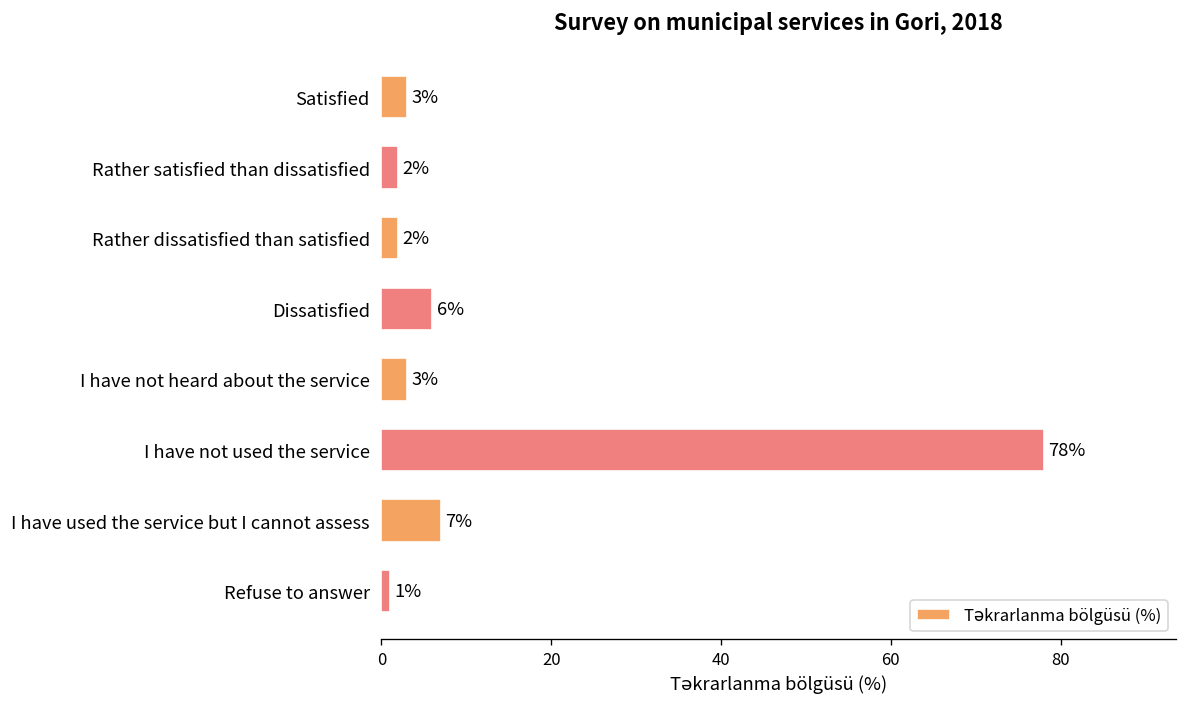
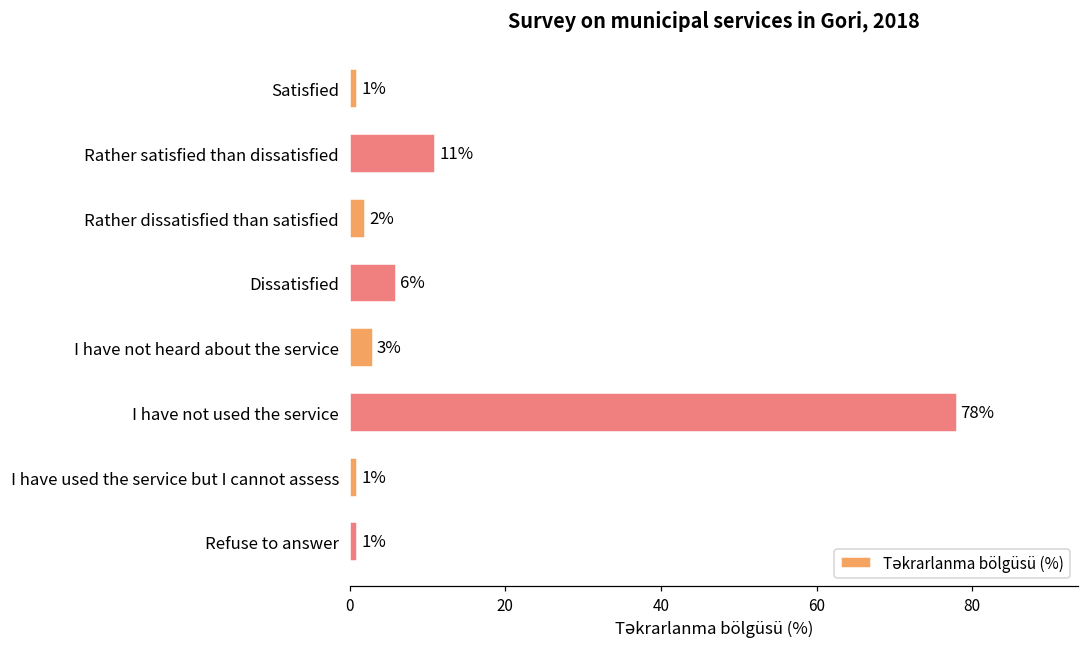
Satisfied: 3% -> 1%
Rather satisfied than dissatisfied: 2% -> 11%
I have used the service but I cannot assess: 7% -> 1%
